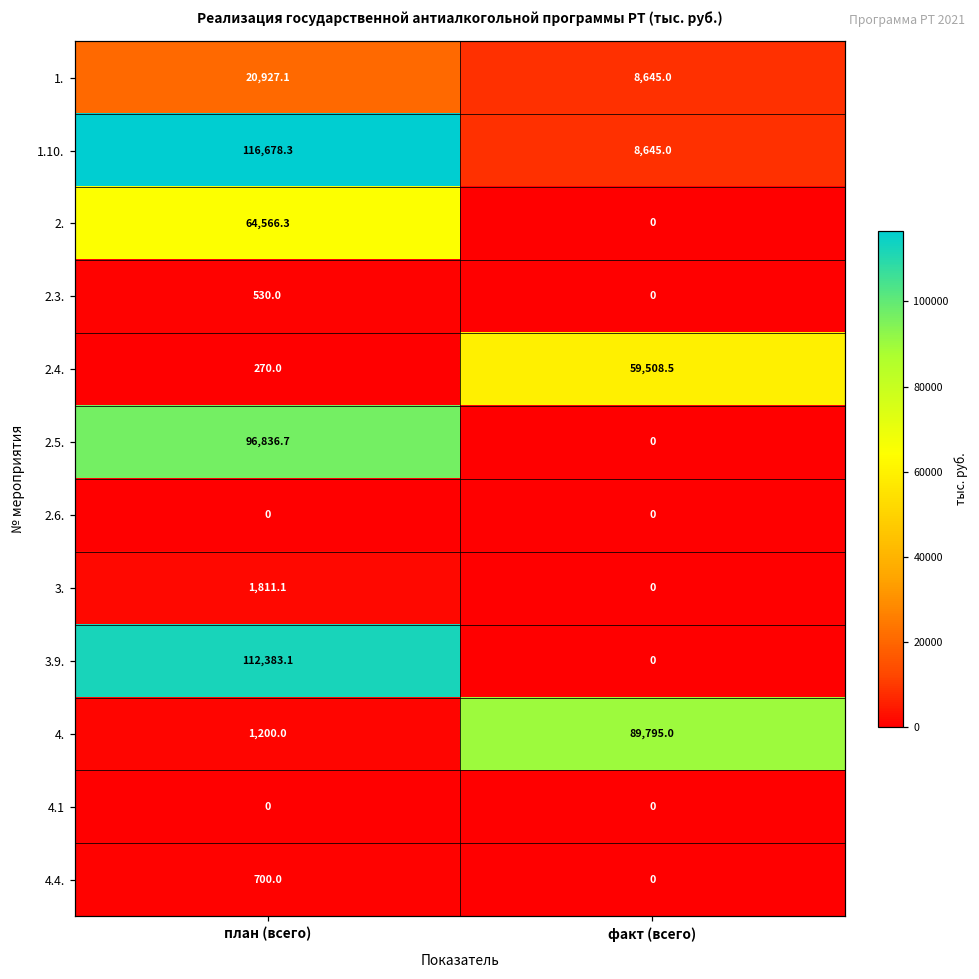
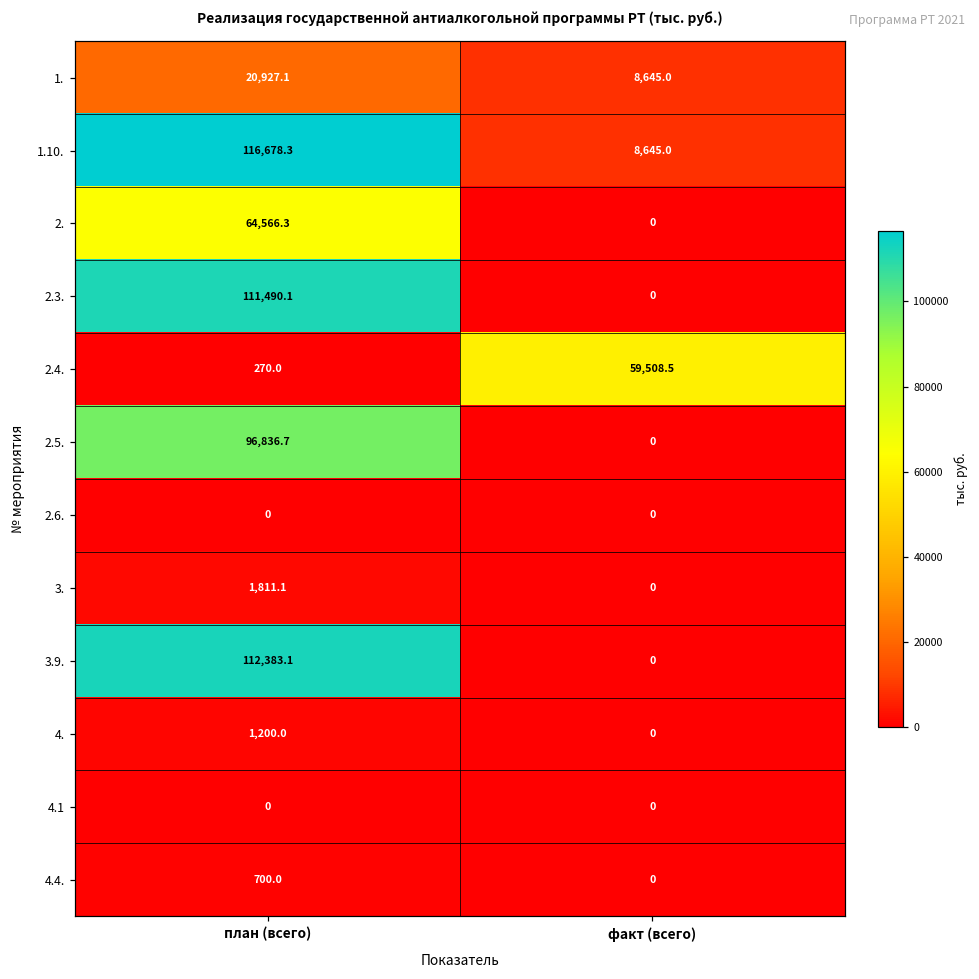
2.3., план (всего): 530.0 -> 111,490.1
4., факт (всего): 89,795.0 -> 0
